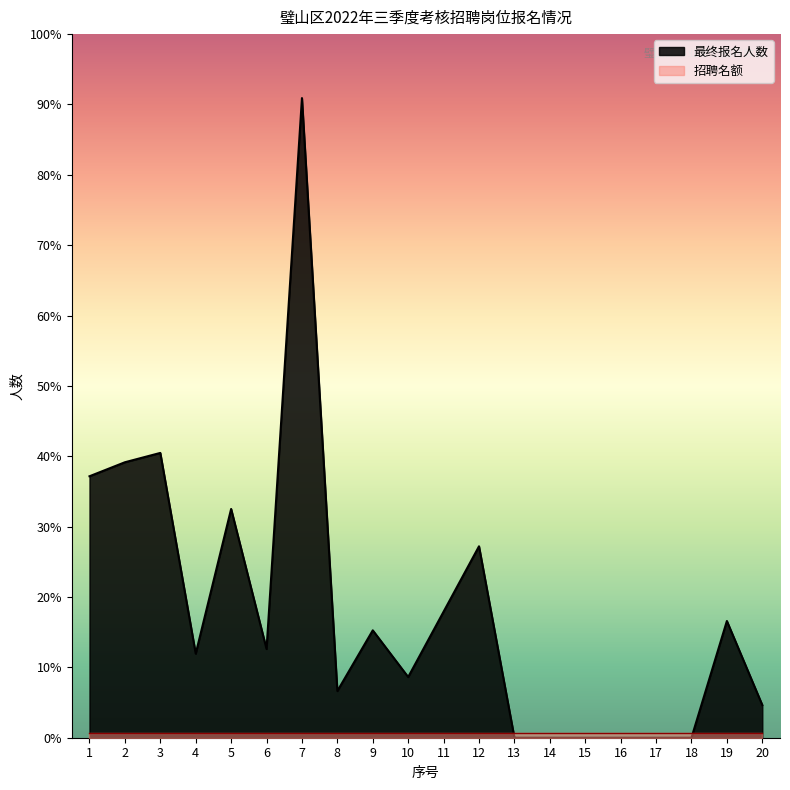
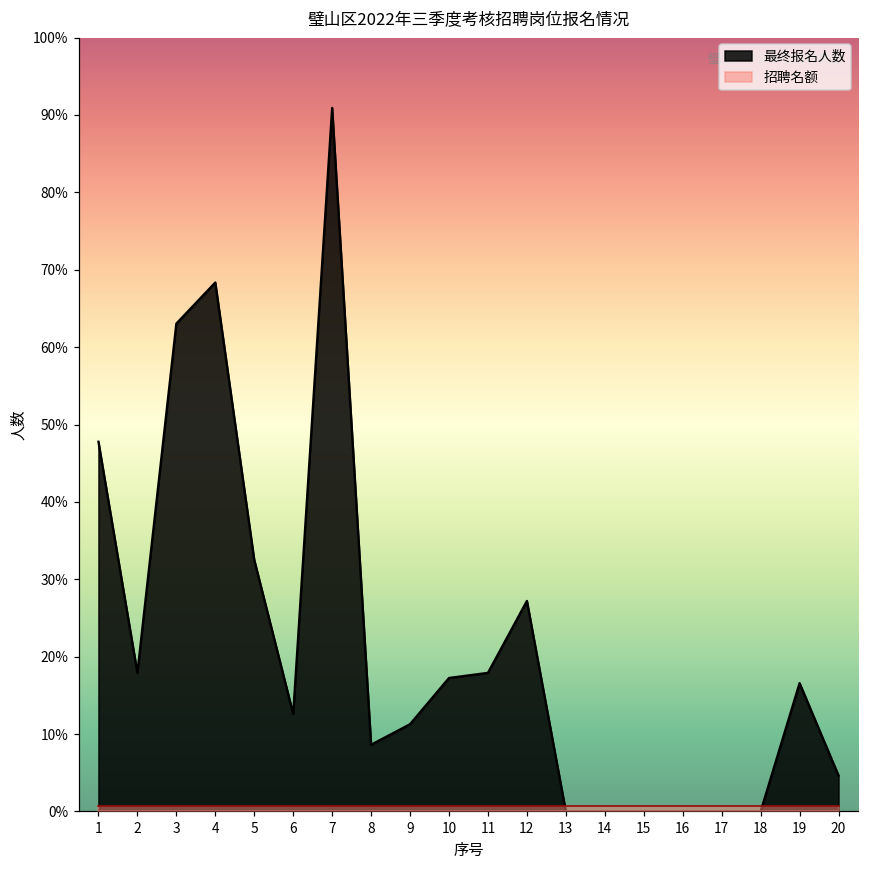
最终报名人数, 1: 37% -> 48%
最终报名人数, 2: 39% -> 18%
最终报名人数, 3: 40% -> 63%
最终报名人数, 4: 12% -> 68%
最终报名人数, 8: 7% -> 9%
最终报名人数, 9: 15% -> 11%
最终报名人数, 10: 9% -> 17%
